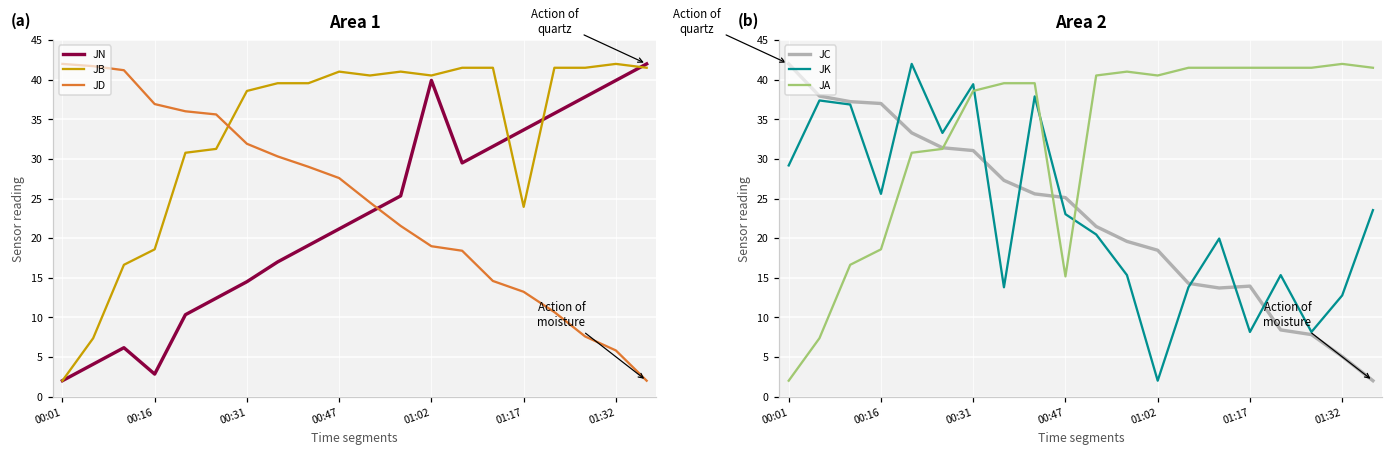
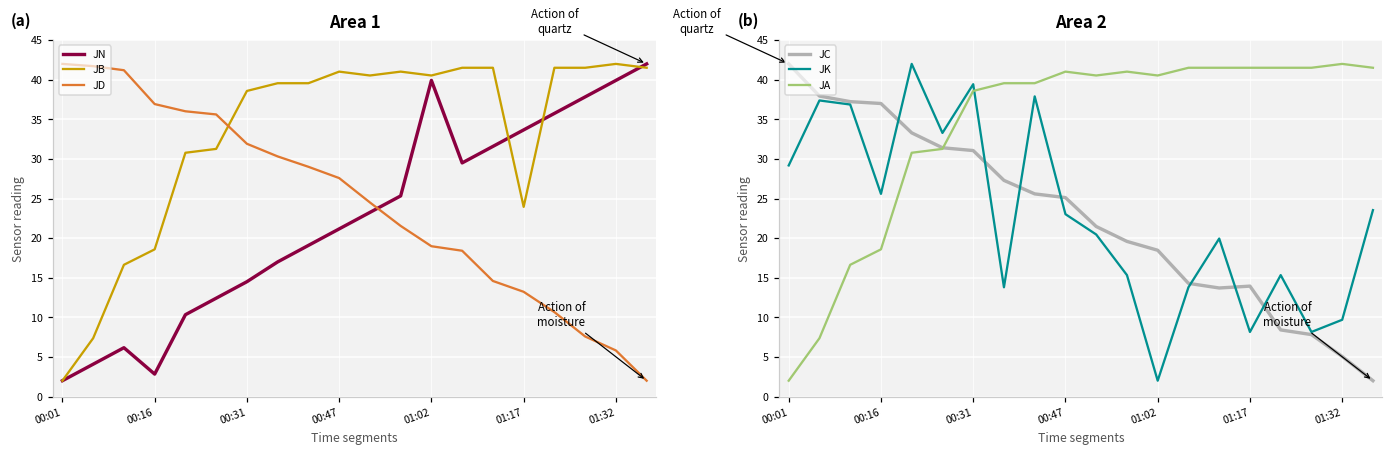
Area 2, JA, 00:47: 15 -> 41
Area 2, JK, 01:32: 13 -> 10
